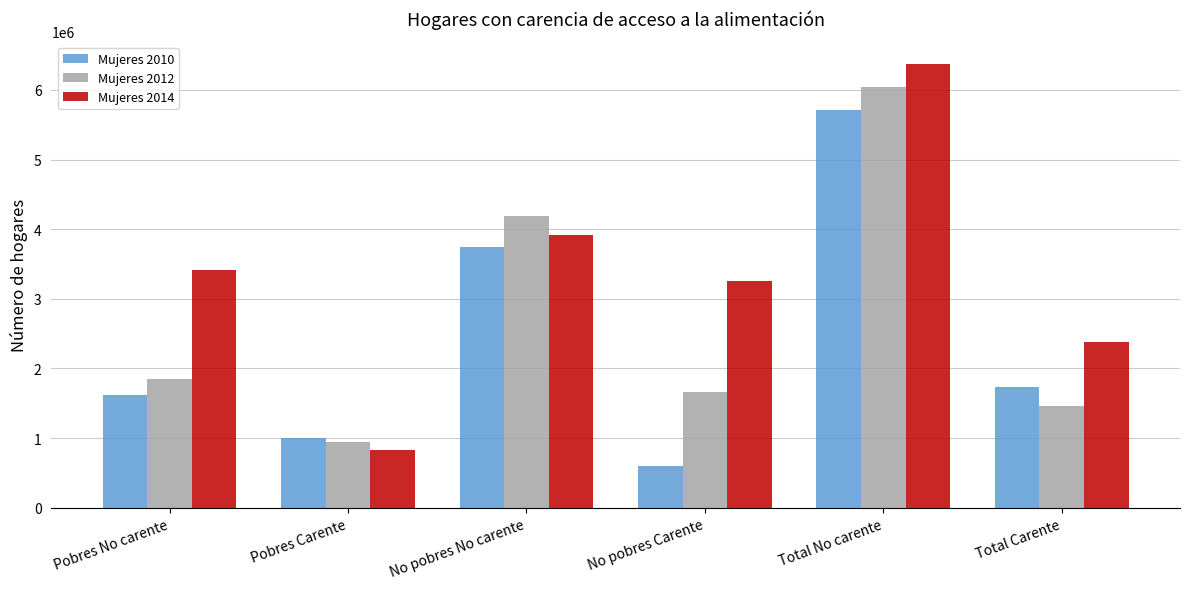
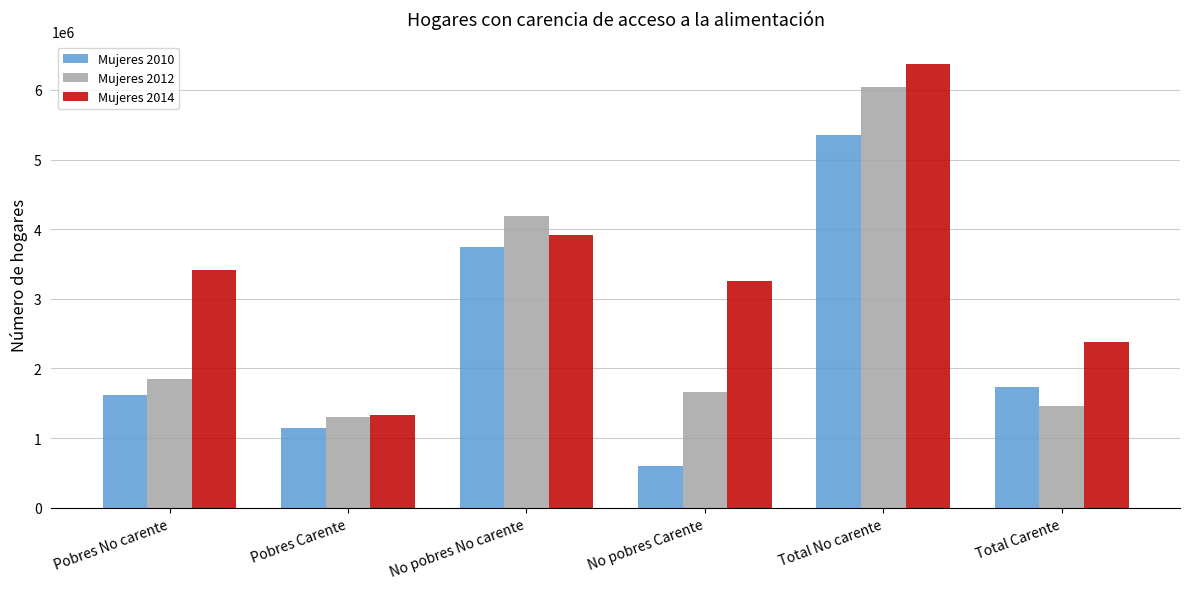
Mujeres 2010, Pobres Carente: 1000000 -> 1100000
Mujeres 2012, Pobres Carente: 900000 -> 1300000
Mujeres 2014, Pobres Carente: 800000 -> 1300000
Mujeres 2010, Total No carente: 5700000 -> 5400000
